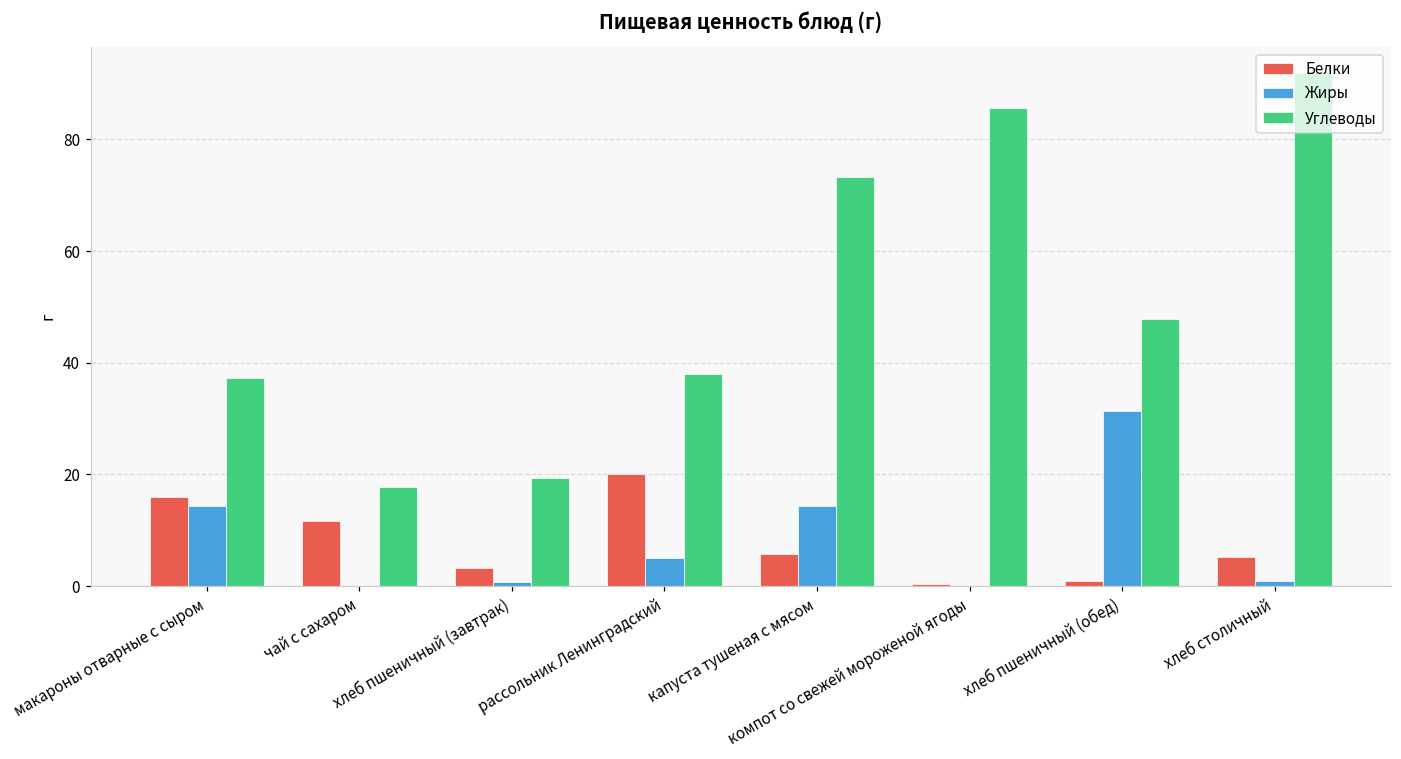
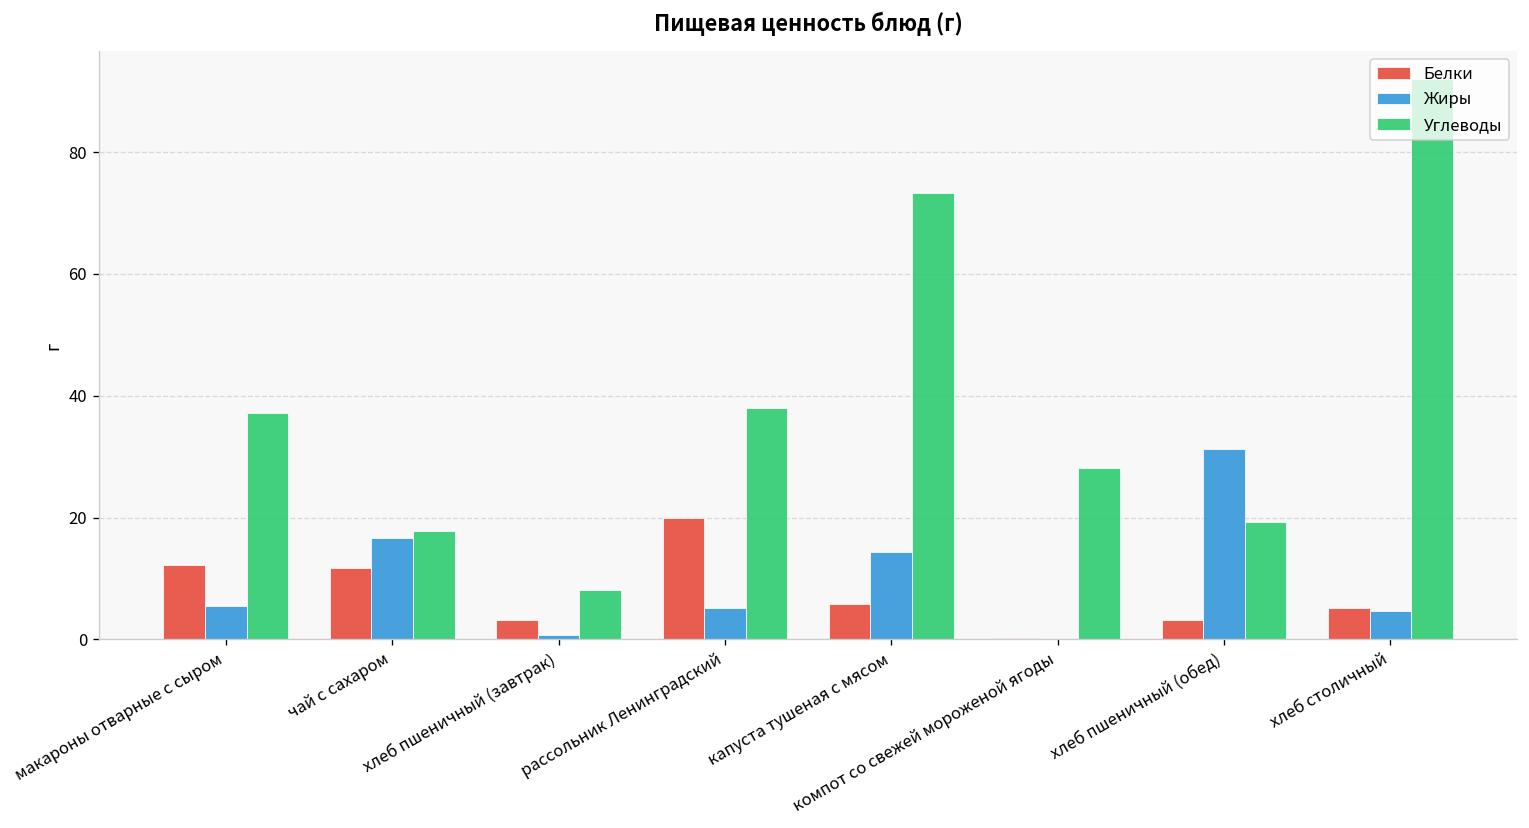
Белки, макароны отварные с сыром: 16 -> 12
Жиры, макароны отварные с сыром: 14 -> 6
Жиры, чай с сахаром: 0 -> 17
Углеводы, хлеб пшеничный (завтрак): 19 -> 8
Углеводы, компот со свежей мороженой ягоды: 86 -> 28
Белки, хлеб пшеничный (обед): 1 -> 3
Углеводы, хлеб пшеничный (обед): 48 -> 19
Жиры, хлеб столичный: 1 -> 5
